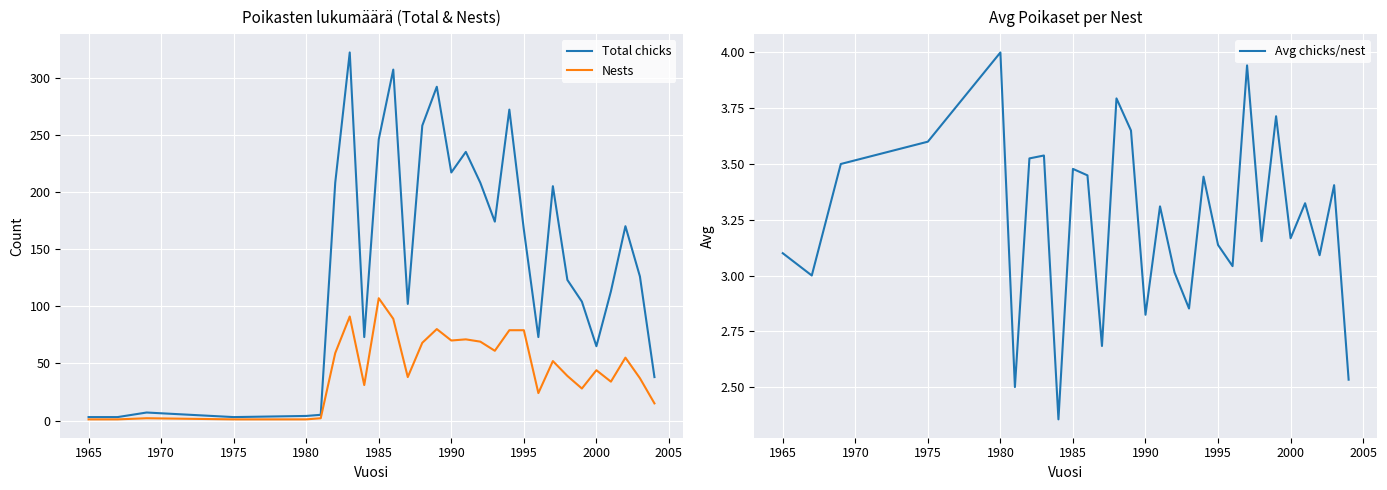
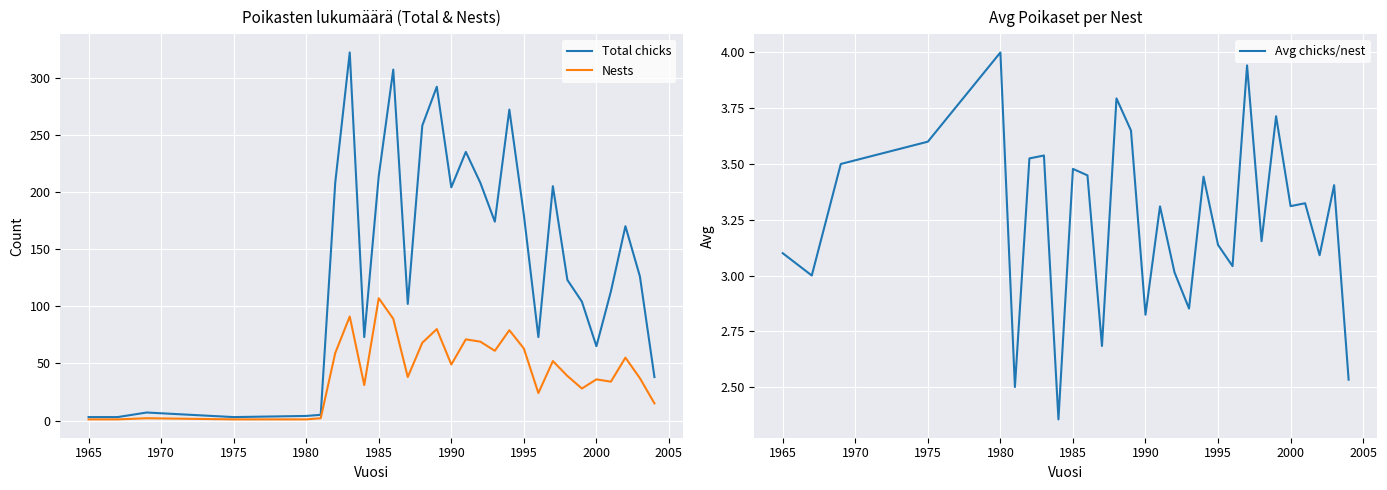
Poikasten lukumäärä (Total & Nests), Total chicks, 1985: 246 -> 214
Poikasten lukumäärä (Total & Nests), Total chicks, 1990: 217 -> 204
Poikasten lukumäärä (Total & Nests), Nests, 1990: 70 -> 49
Poikasten lukumäärä (Total & Nests), Total chicks, 1995: 167 -> 180
Poikasten lukumäärä (Total & Nests), Nests, 1995: 79 -> 63
Poikasten lukumäärä (Total & Nests), Nests, 2000: 44 -> 36
Avg Poikaset per Nest, 2000: 3.17 -> 3.31
